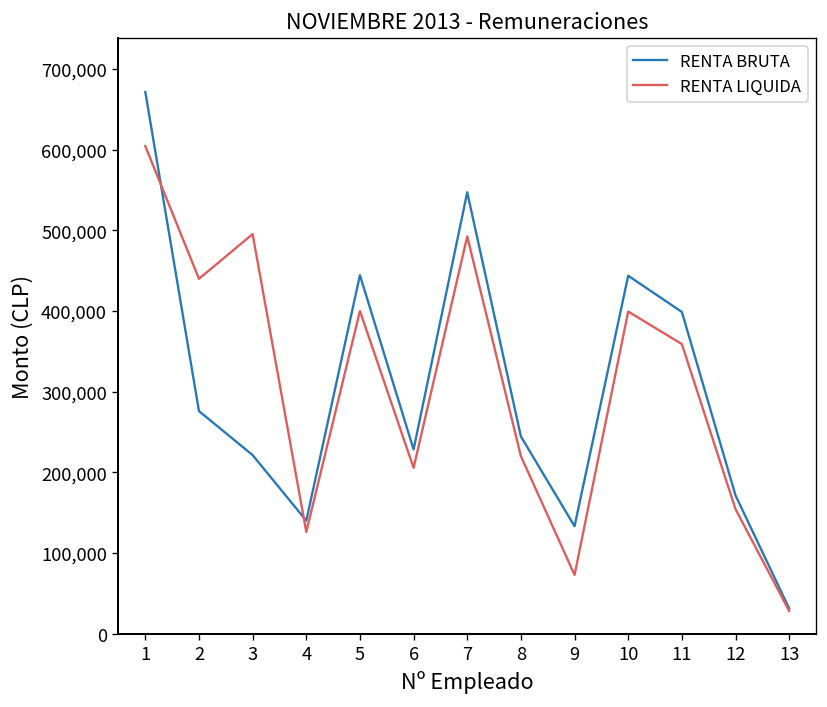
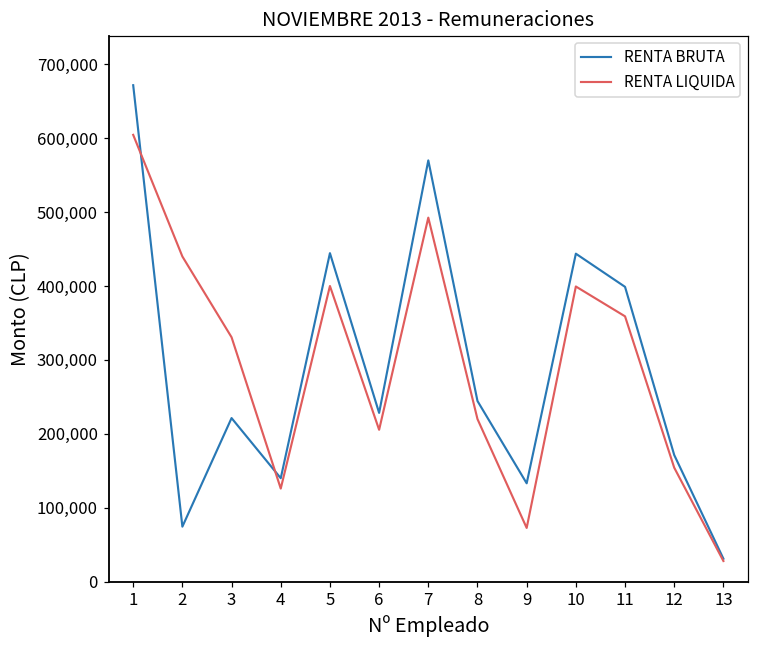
RENTA BRUTA, 2: 280,000 -> 70,000
RENTA LIQUIDA, 3: 500,000 -> 330,000
RENTA BRUTA, 7: 550,000 -> 570,000
